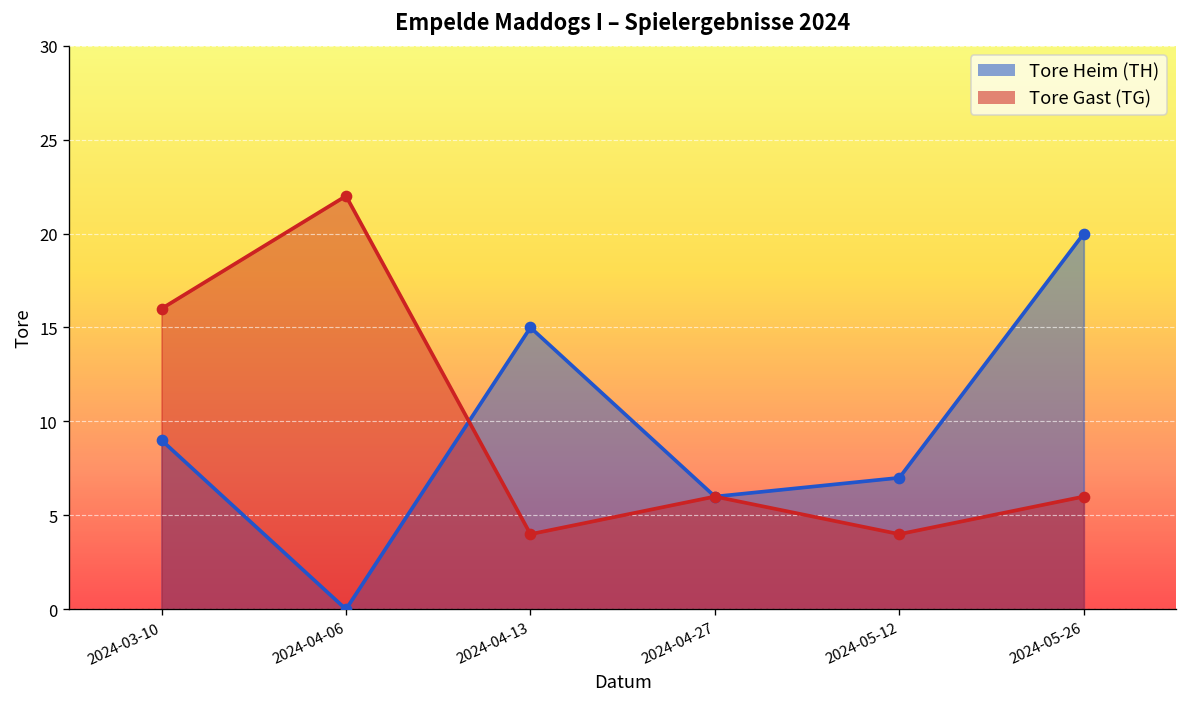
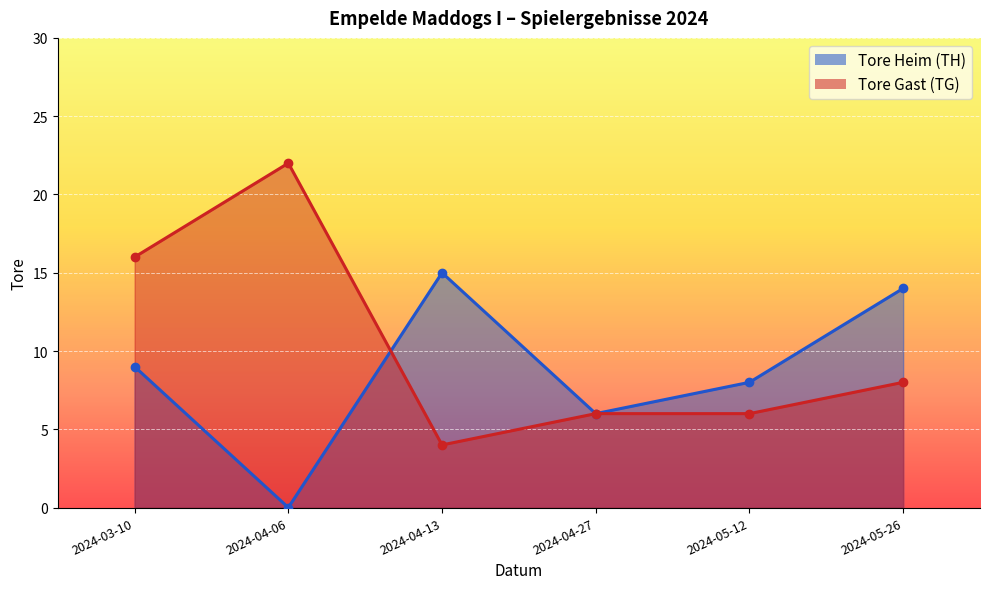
Tore Heim (TH), 2024-05-12: 7 -> 8
Tore Gast (TG), 2024-05-12: 4 -> 6
Tore Heim (TH), 2024-05-26: 20 -> 14
Tore Gast (TG), 2024-05-26: 6 -> 8
